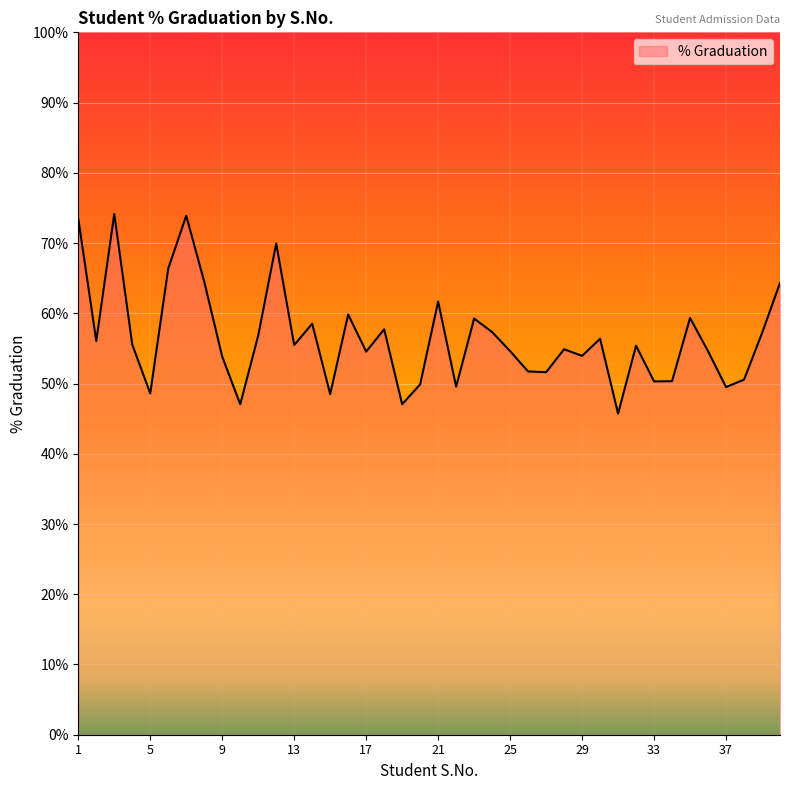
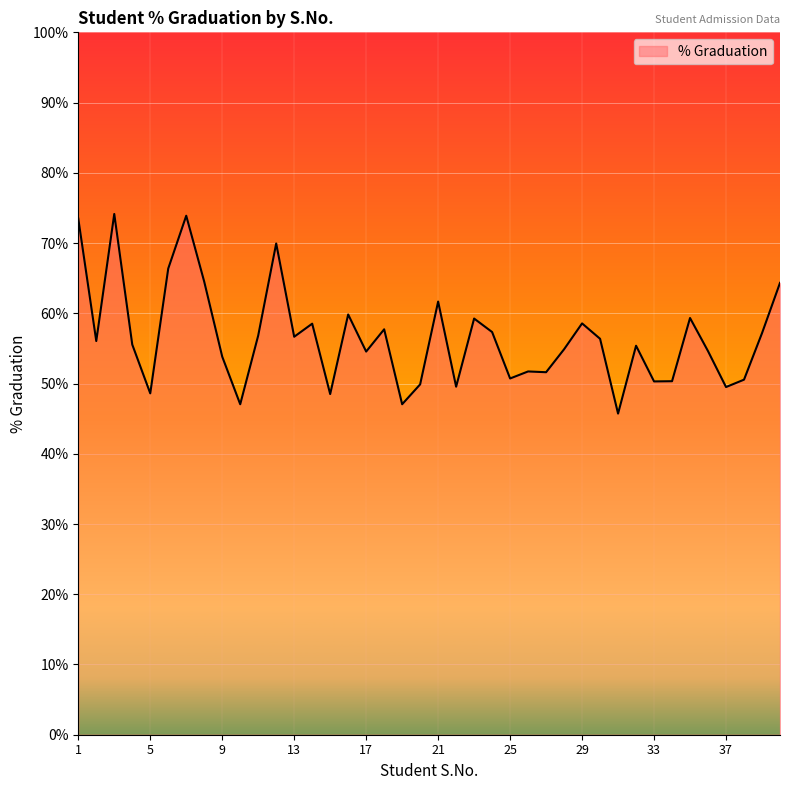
13: 55% -> 57%
25: 55% -> 51%
29: 54% -> 59%
